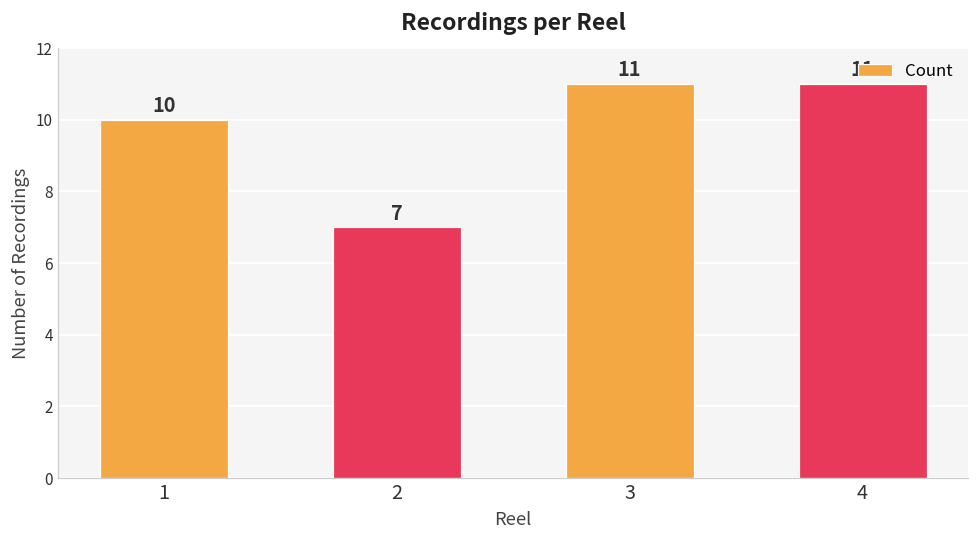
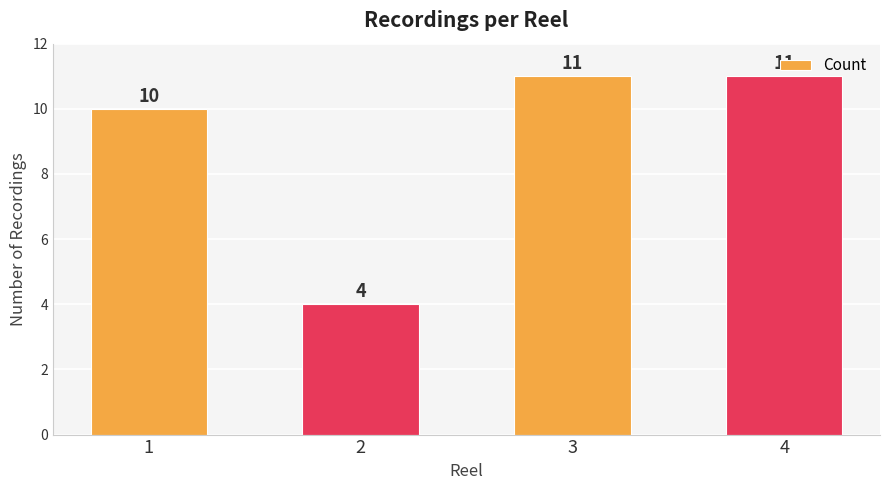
2: 7 -> 4
